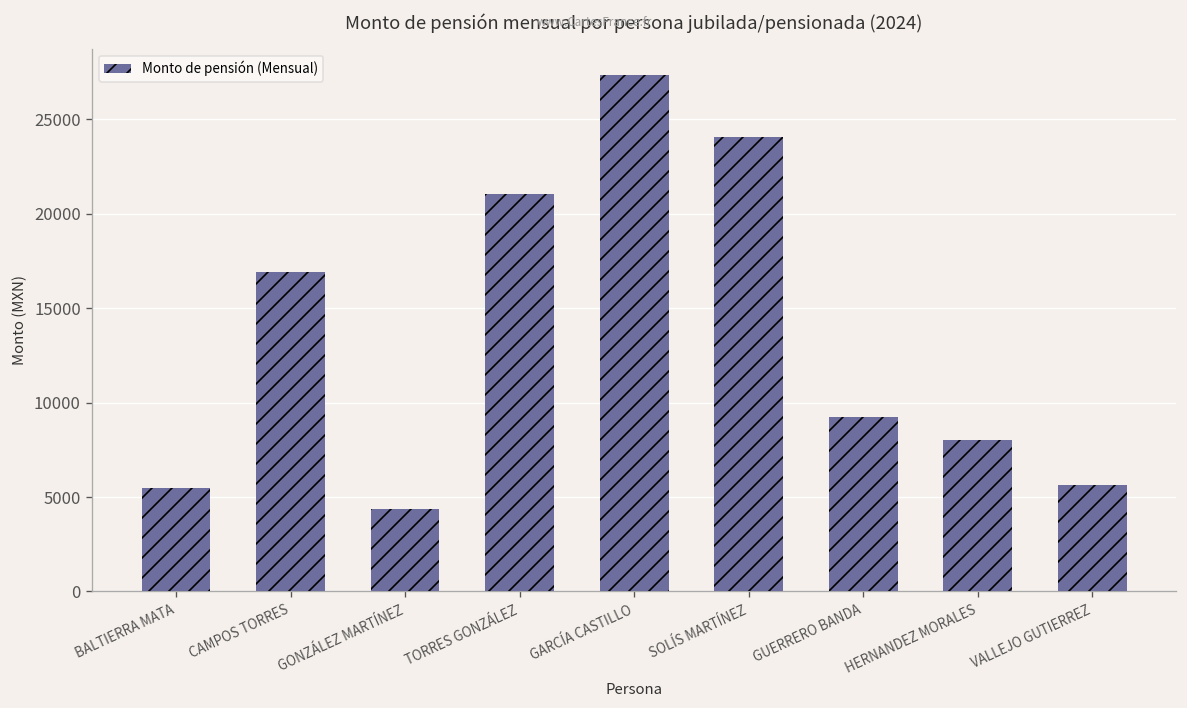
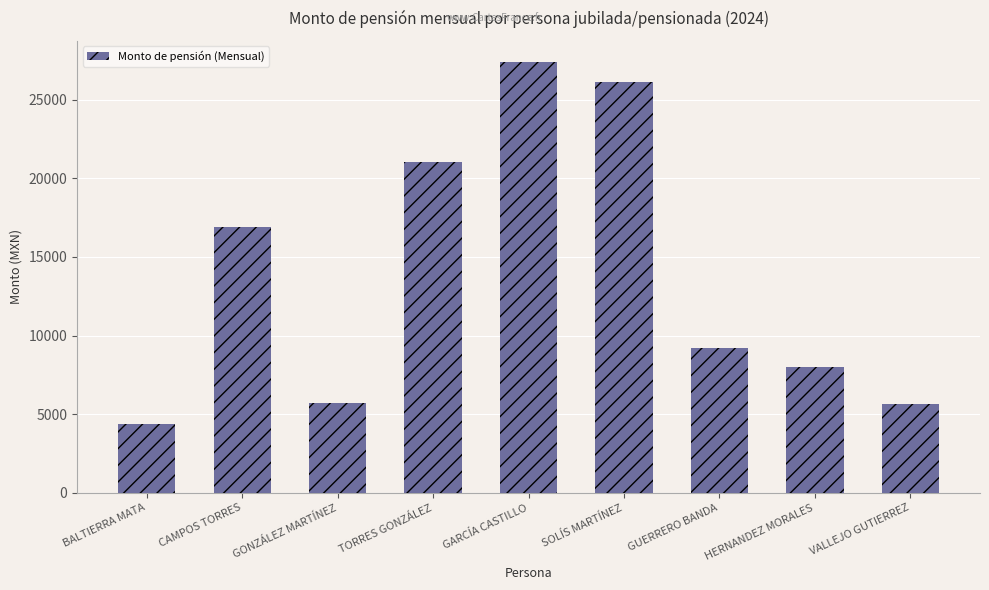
BALTIERRA MATA: 5500 -> 4400
GONZÁLEZ MARTÍNEZ: 4400 -> 5700
SOLÍS MARTÍNEZ: 24100 -> 26100
